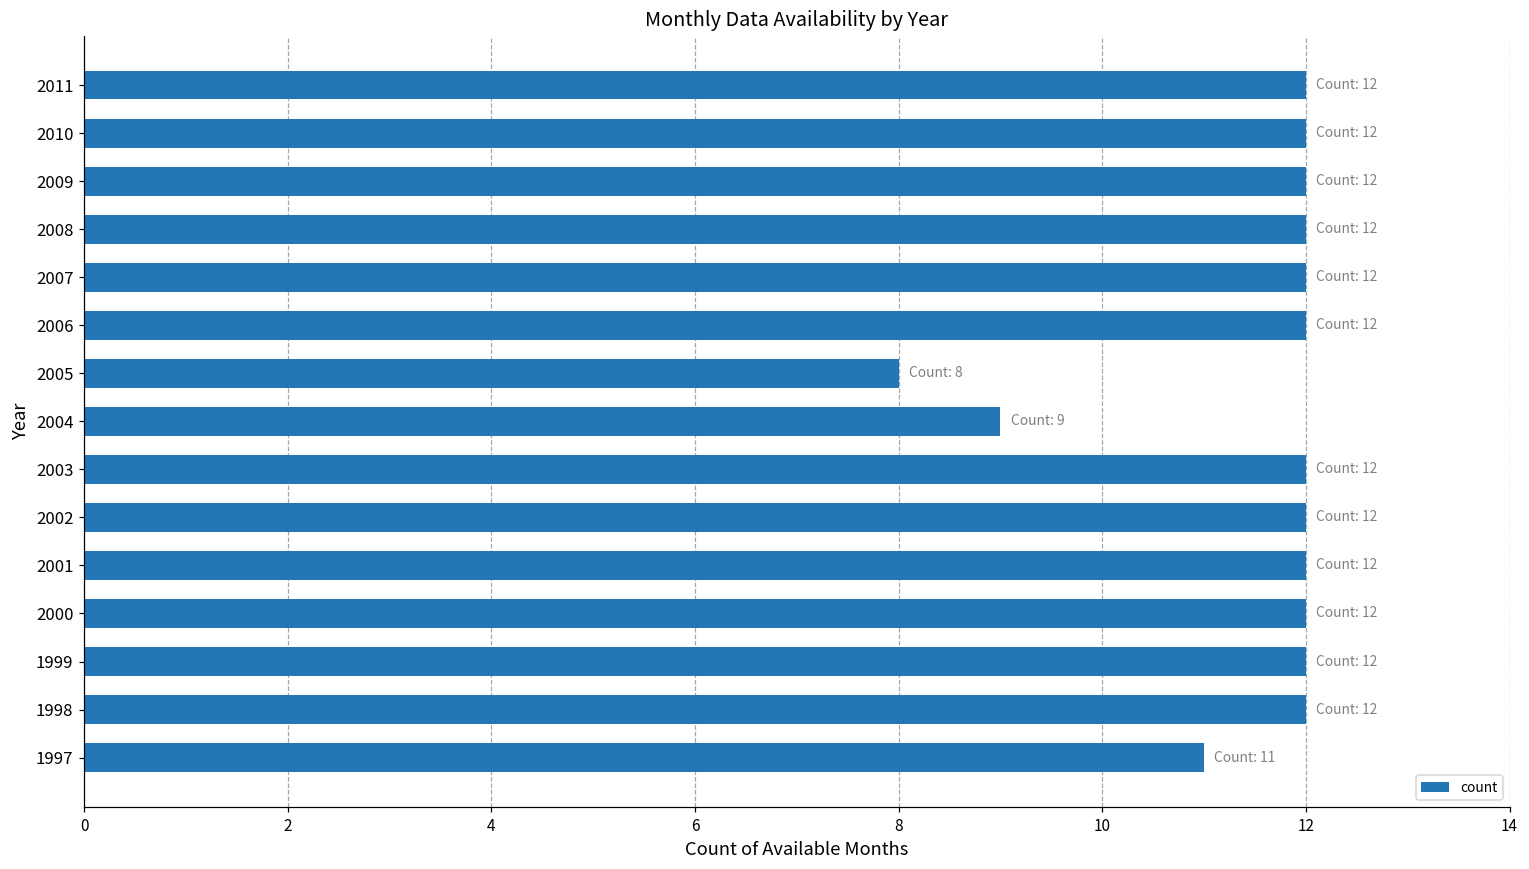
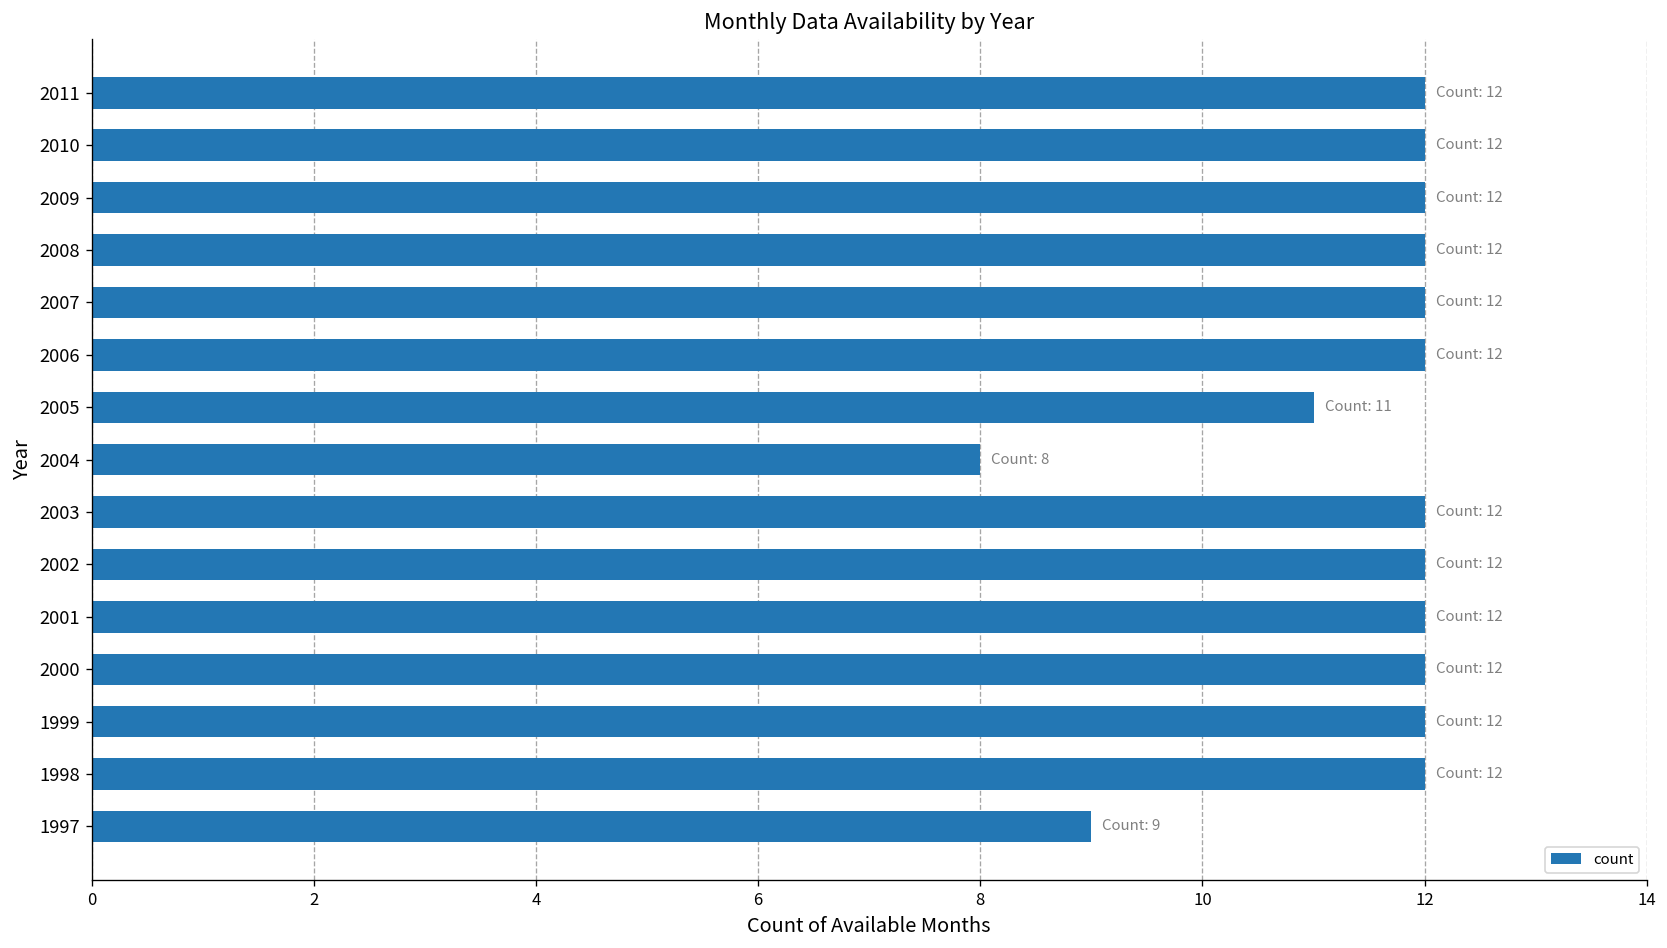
2005: 8 -> 11
2004: 9 -> 8
1997: 11 -> 9
